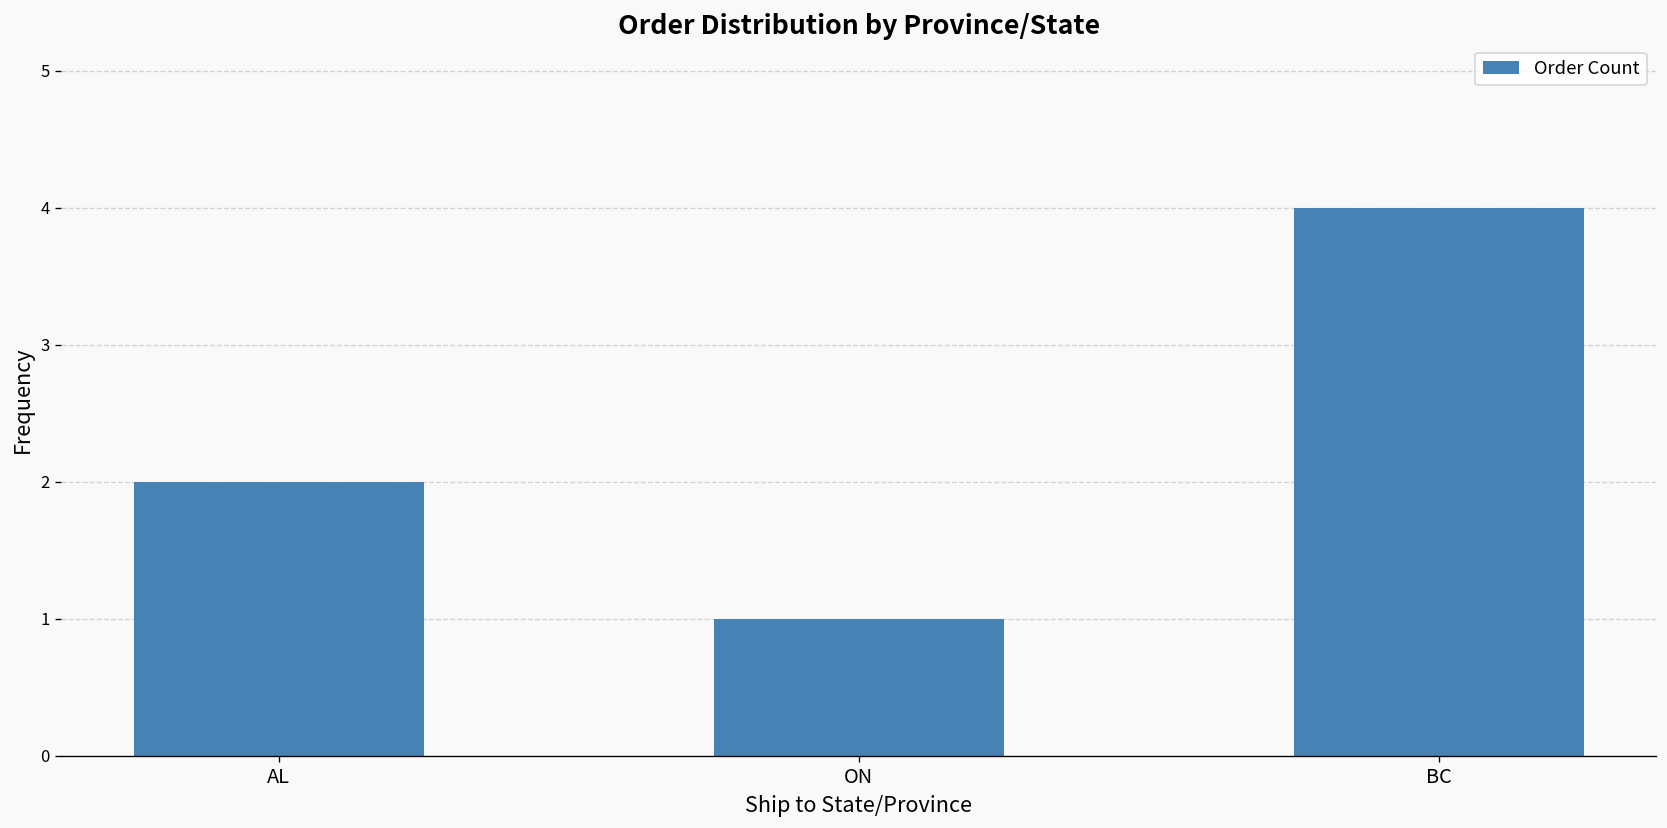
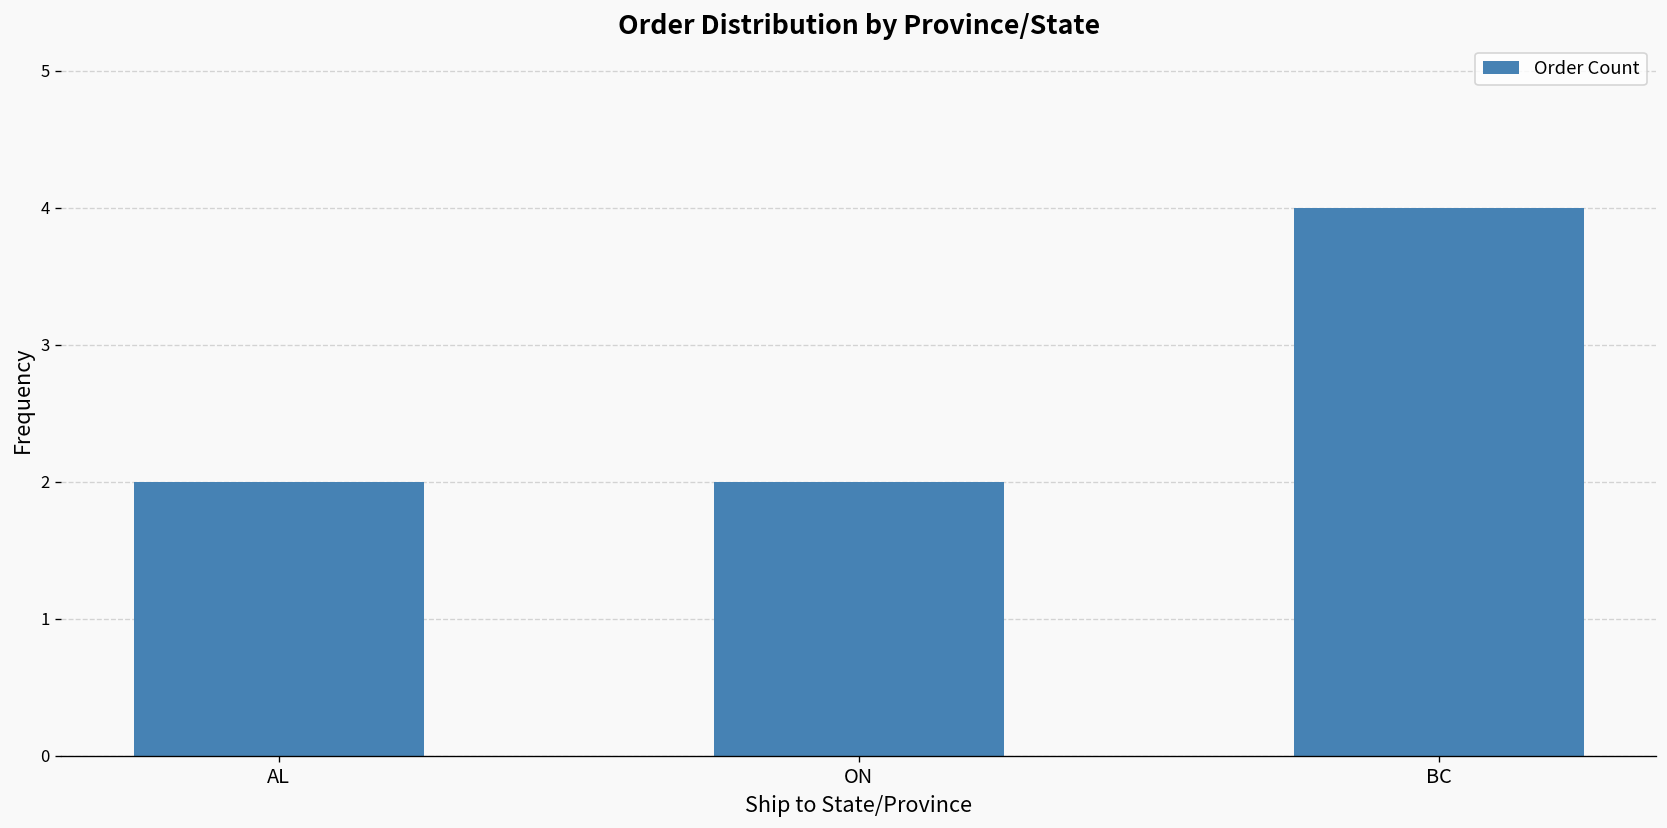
ON: 1 -> 2
